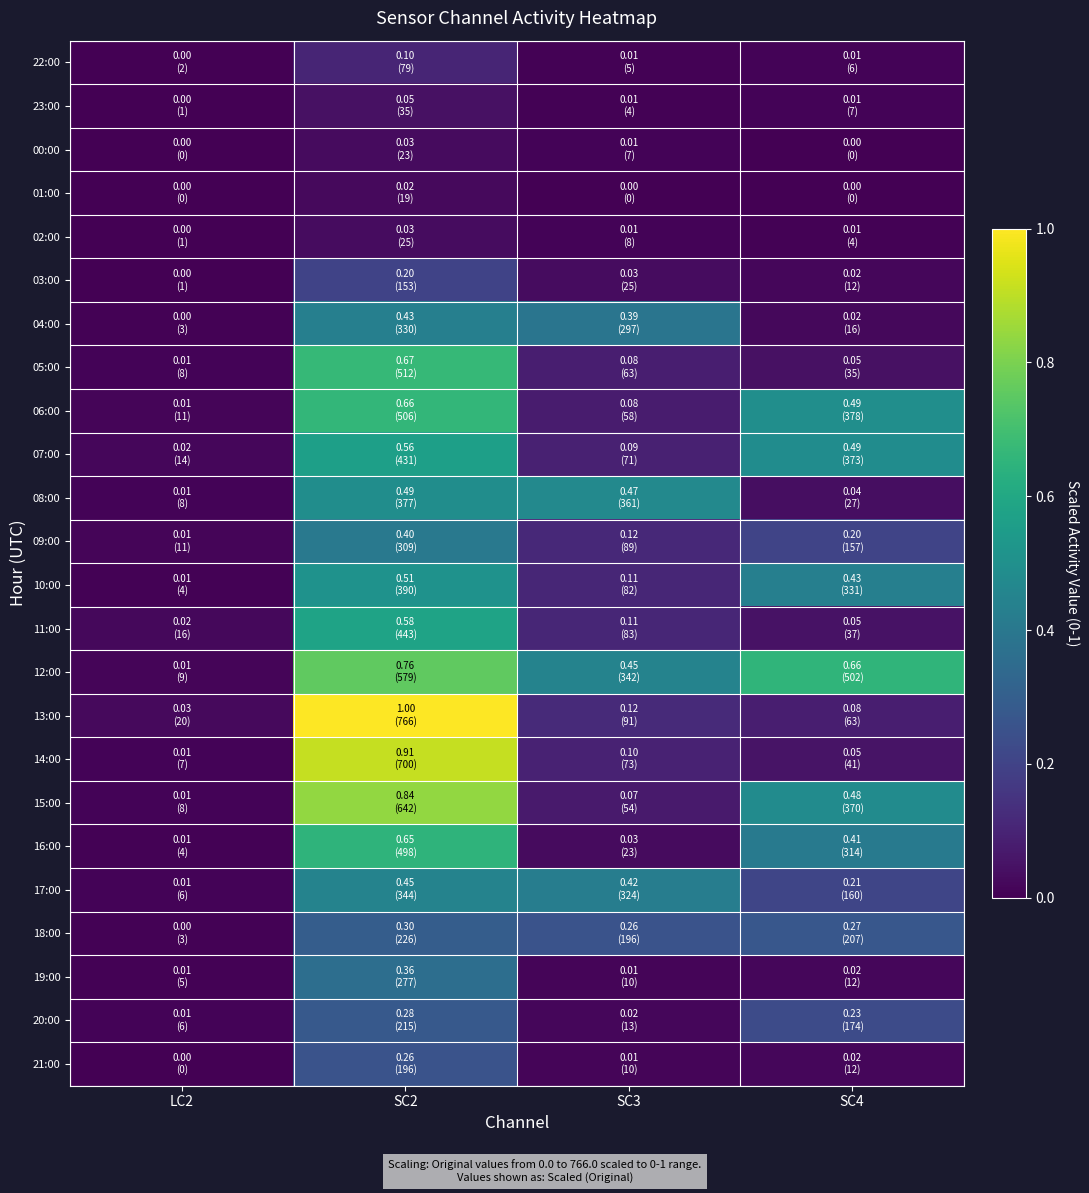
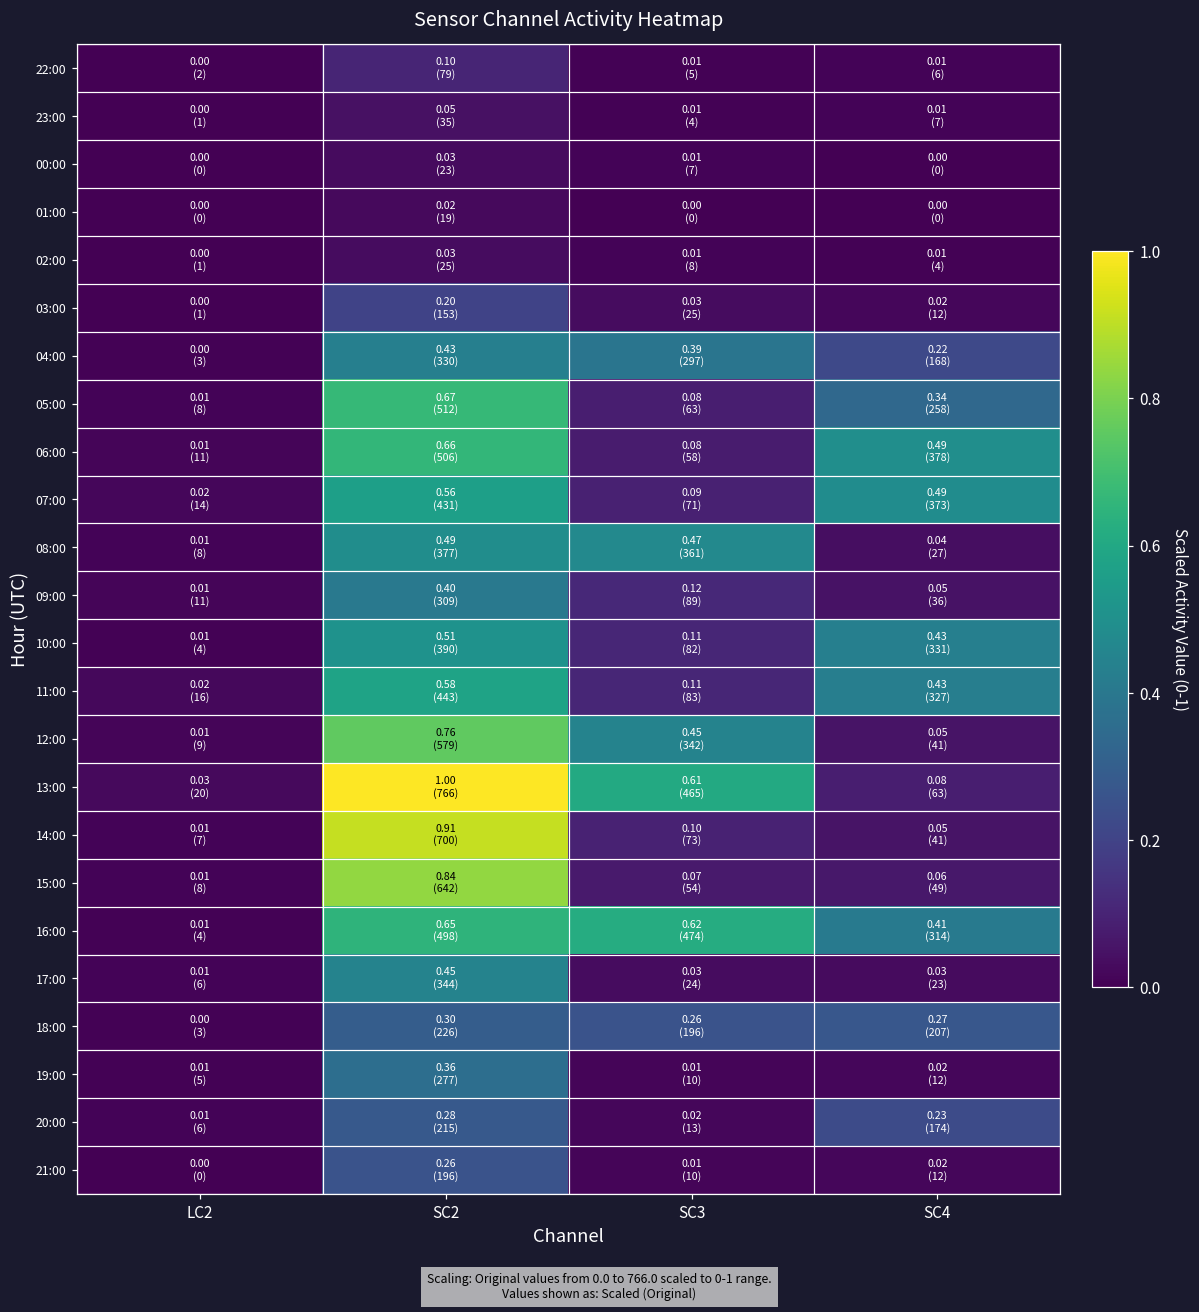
04:00, SC4: 0.02 (16) -> 0.22 (168)
05:00, SC4: 0.05 (35) -> 0.34 (258)
09:00, SC4: 0.20 (157) -> 0.05 (36)
11:00, SC4: 0.05 (37) -> 0.43 (327)
12:00, SC4: 0.66 (502) -> 0.05 (41)
13:00, SC3: 0.12 (91) -> 0.61 (465)
15:00, SC4: 0.48 (370) -> 0.06 (49)
16:00, SC3: 0.03 (23) -> 0.62 (474)
17:00, SC3: 0.42 (324) -> 0.03 (24)
17:00, SC4: 0.21 (160) -> 0.03 (23)
